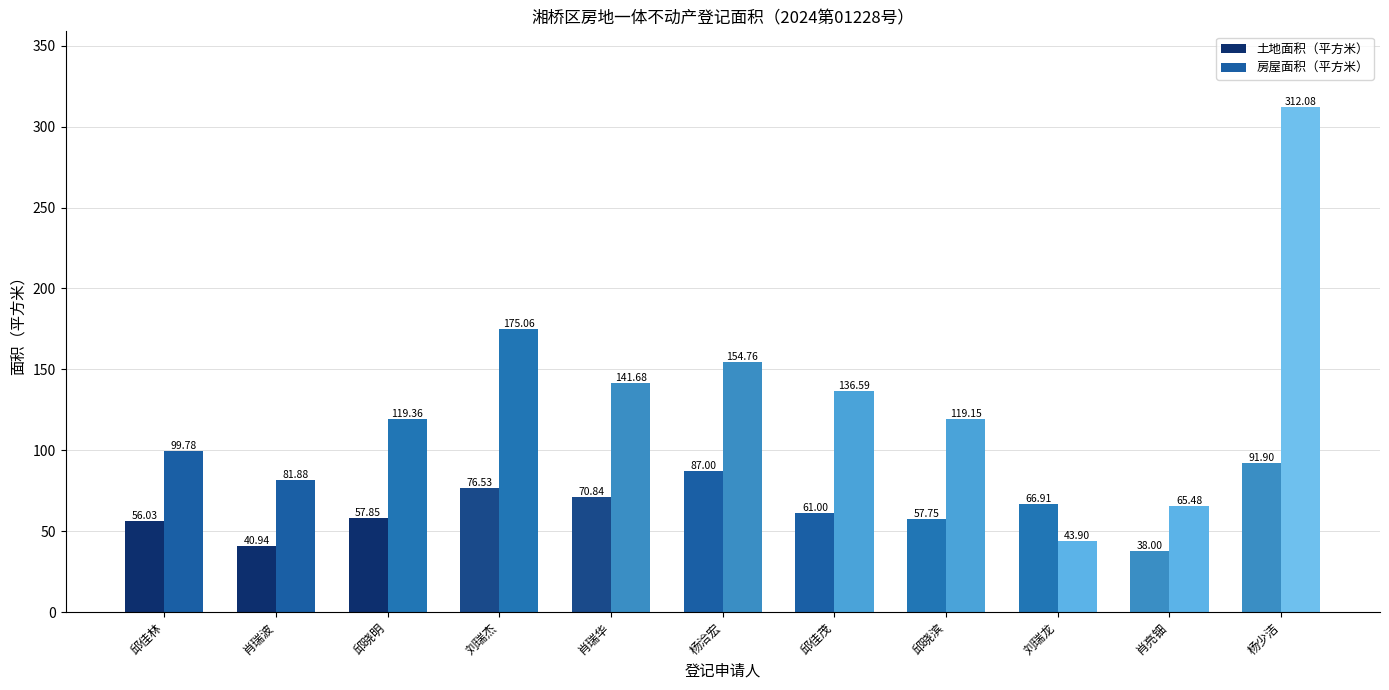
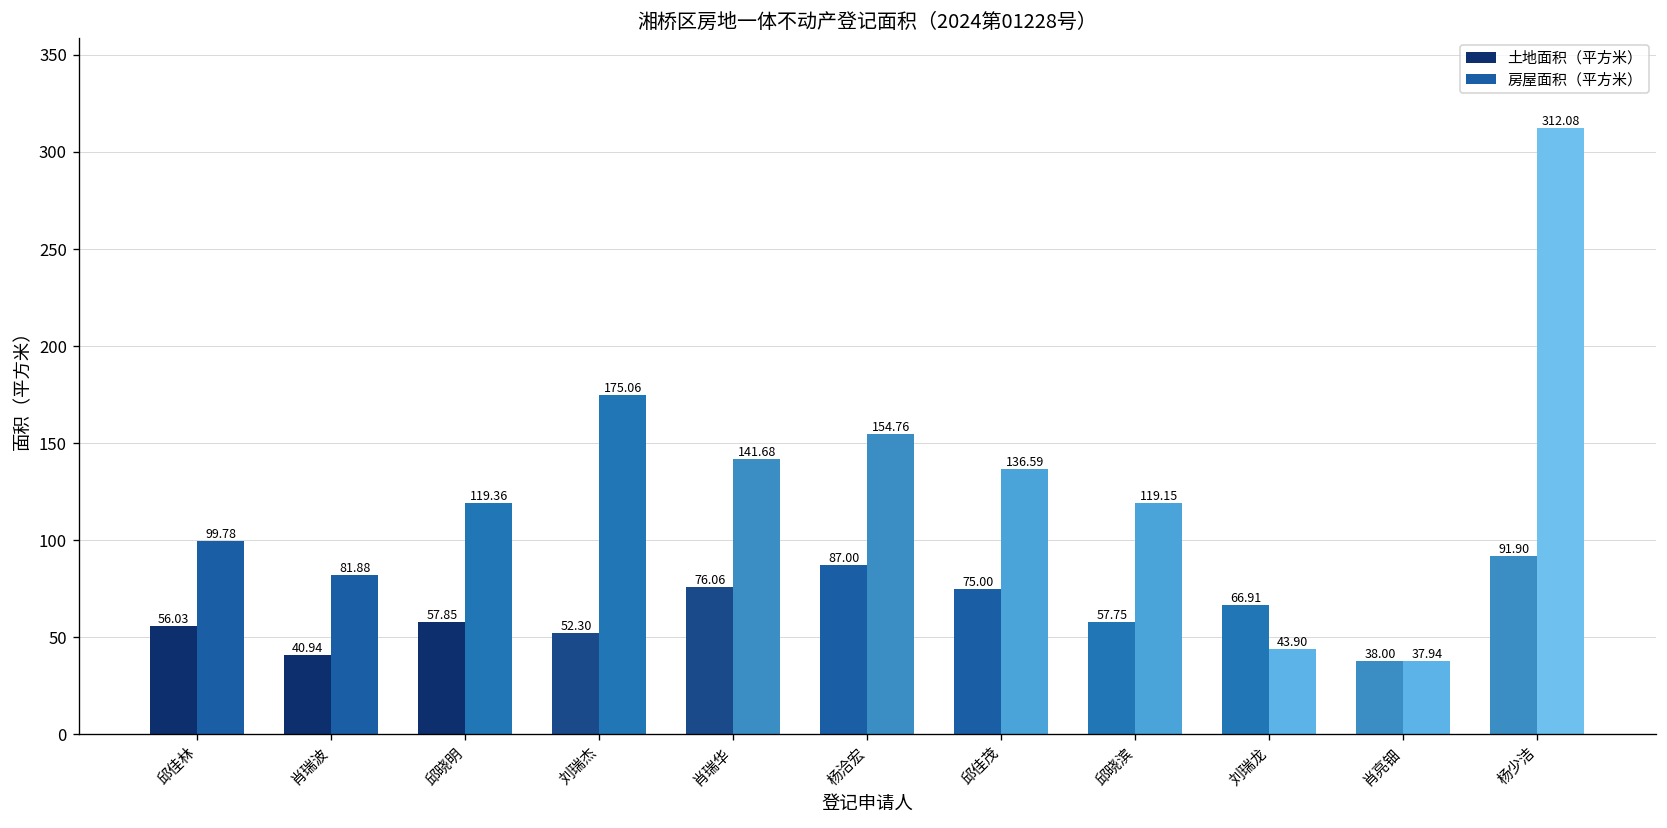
土地面积（平方米）, 刘瑞杰: 76.53 -> 52.30
土地面积（平方米）, 肖瑞华: 70.84 -> 76.06
土地面积（平方米）, 邱佳茂: 61.00 -> 75.00
房屋面积（平方米）, 肖亮钿: 65.48 -> 37.94
